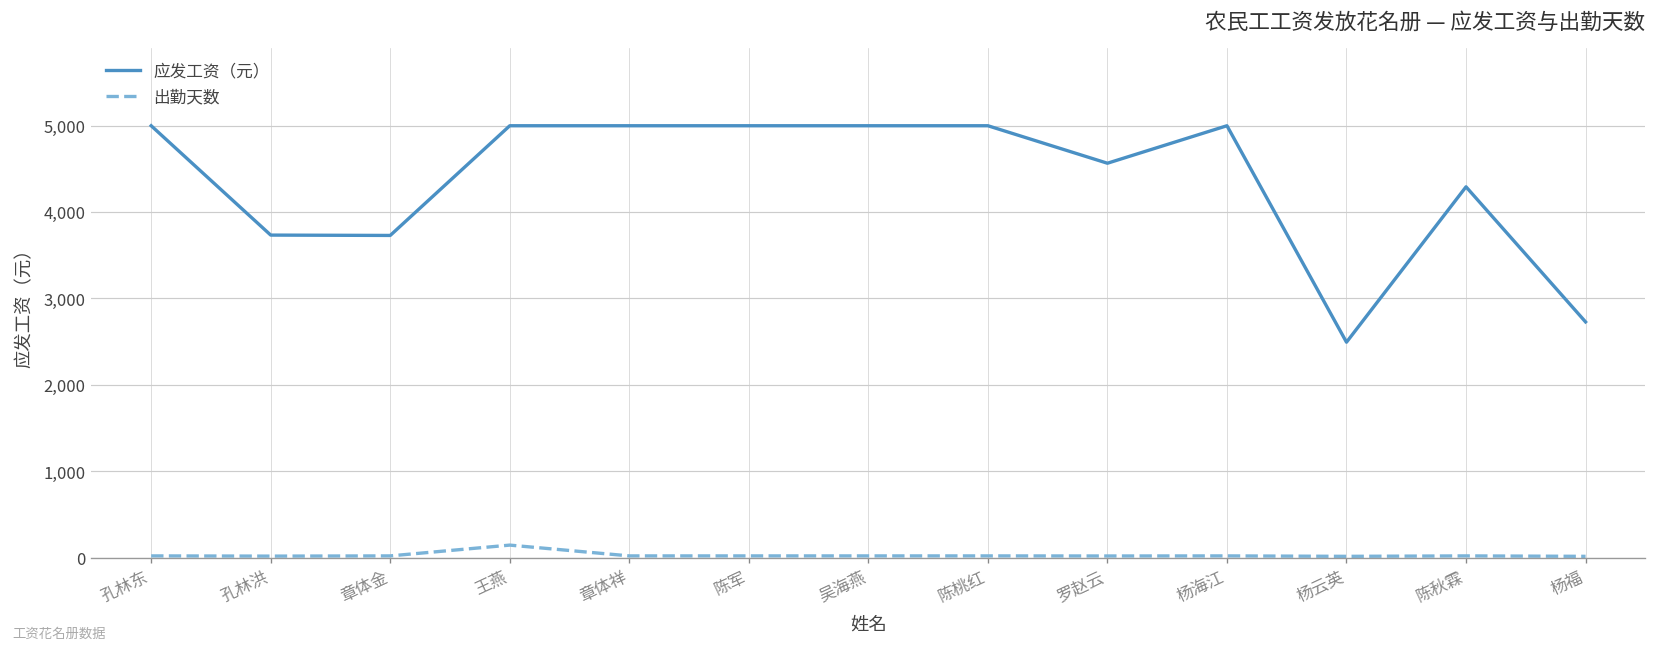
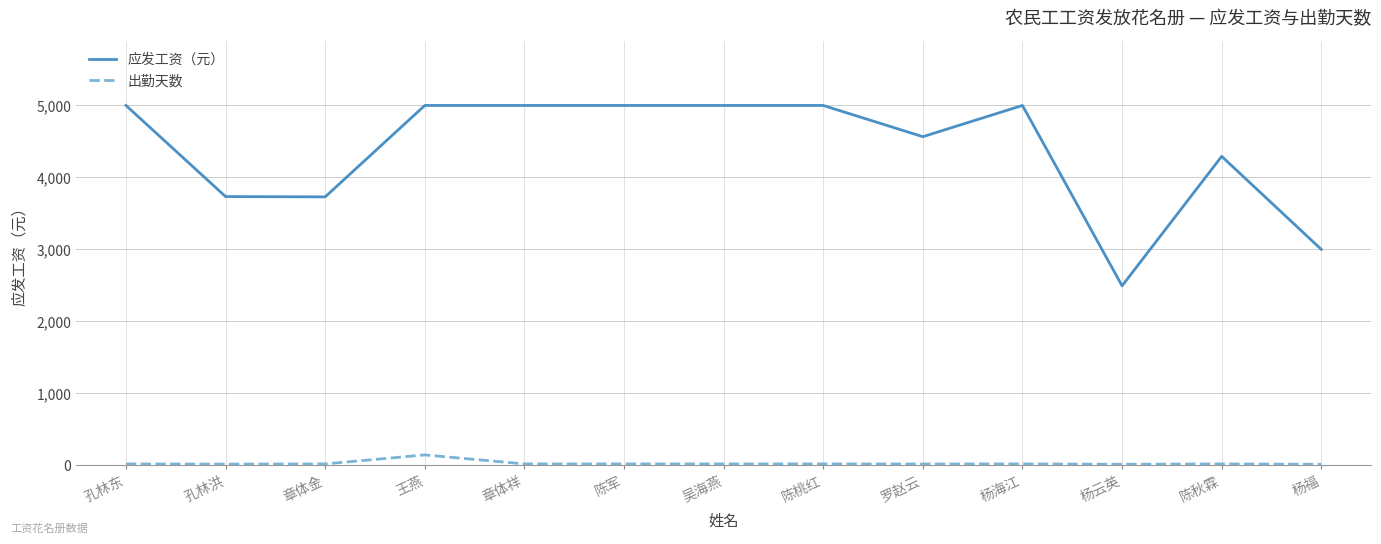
应发工资（元）, 杨福: 2,700 -> 3,000
